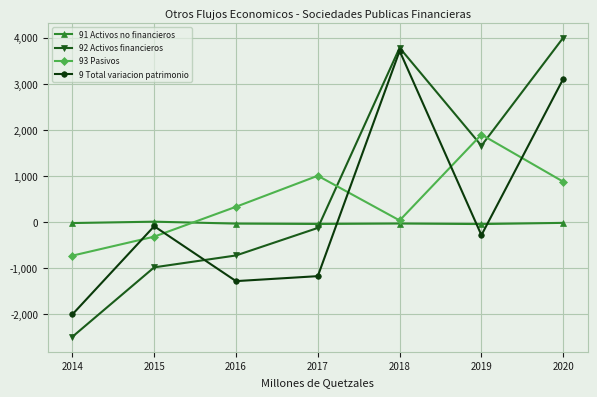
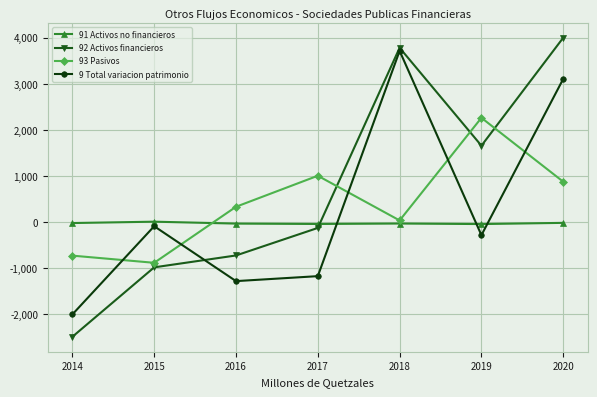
93 Pasivos, 2015: -300 -> -900
93 Pasivos, 2019: 1,900 -> 2,300
